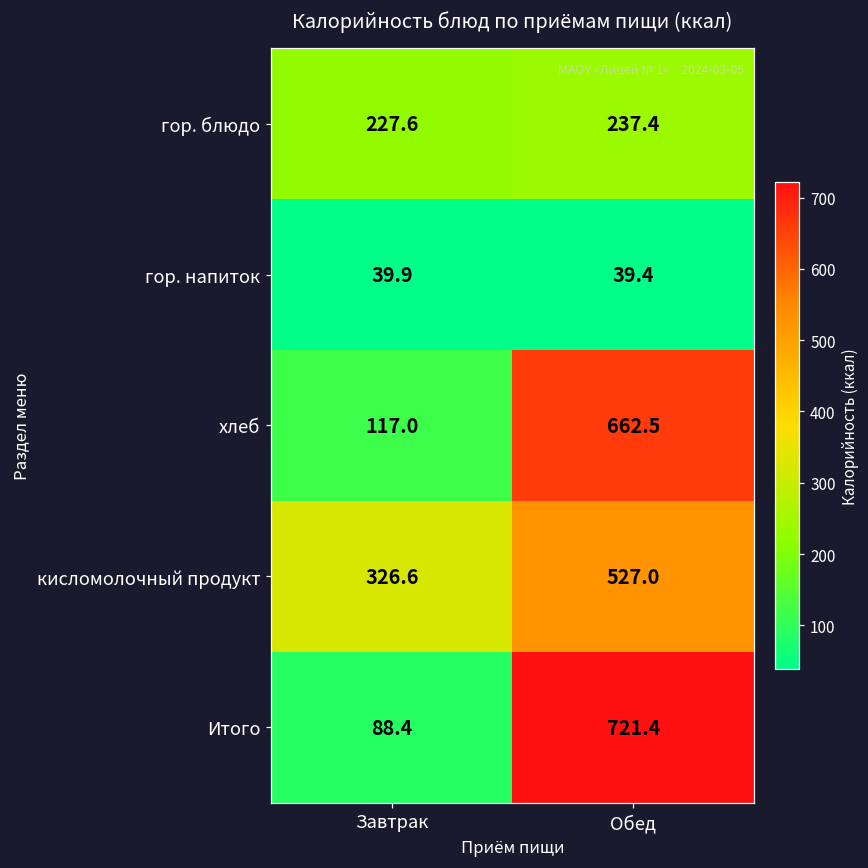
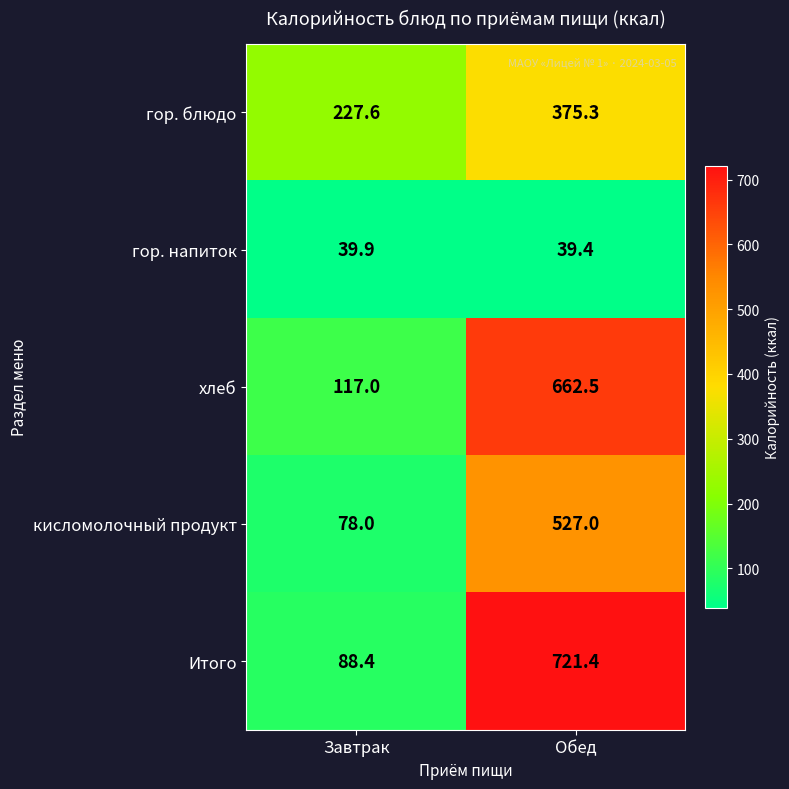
гор. блюдо, Обед: 237.4 -> 375.3
кисломолочный продукт, Завтрак: 326.6 -> 78.0
